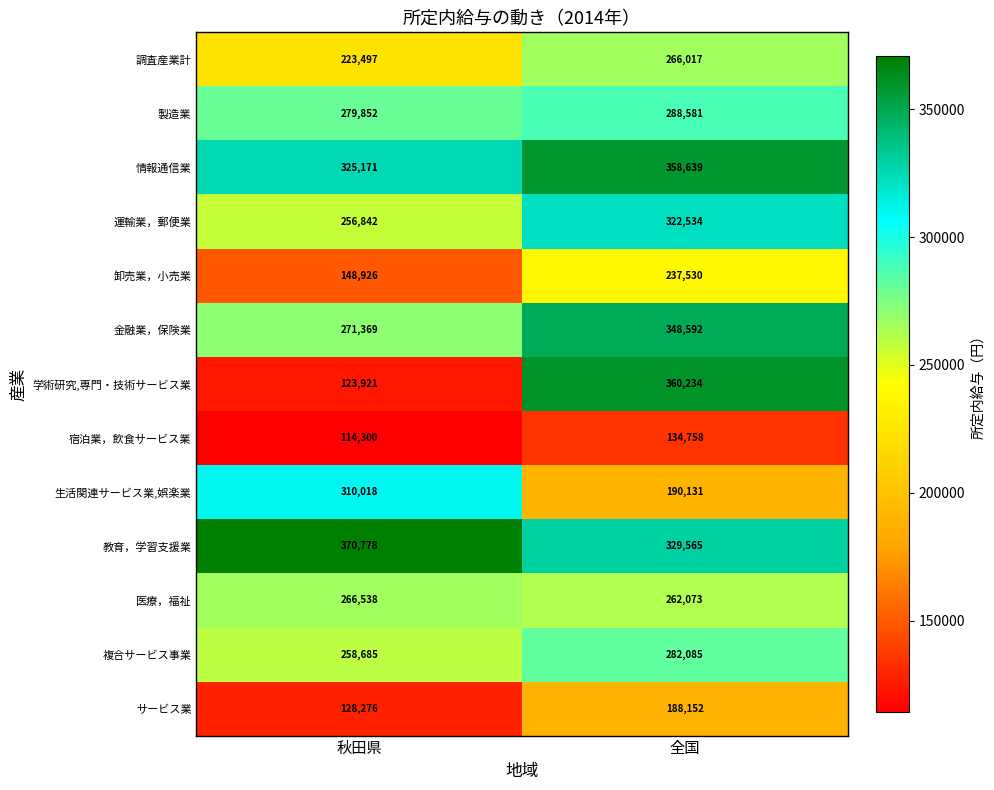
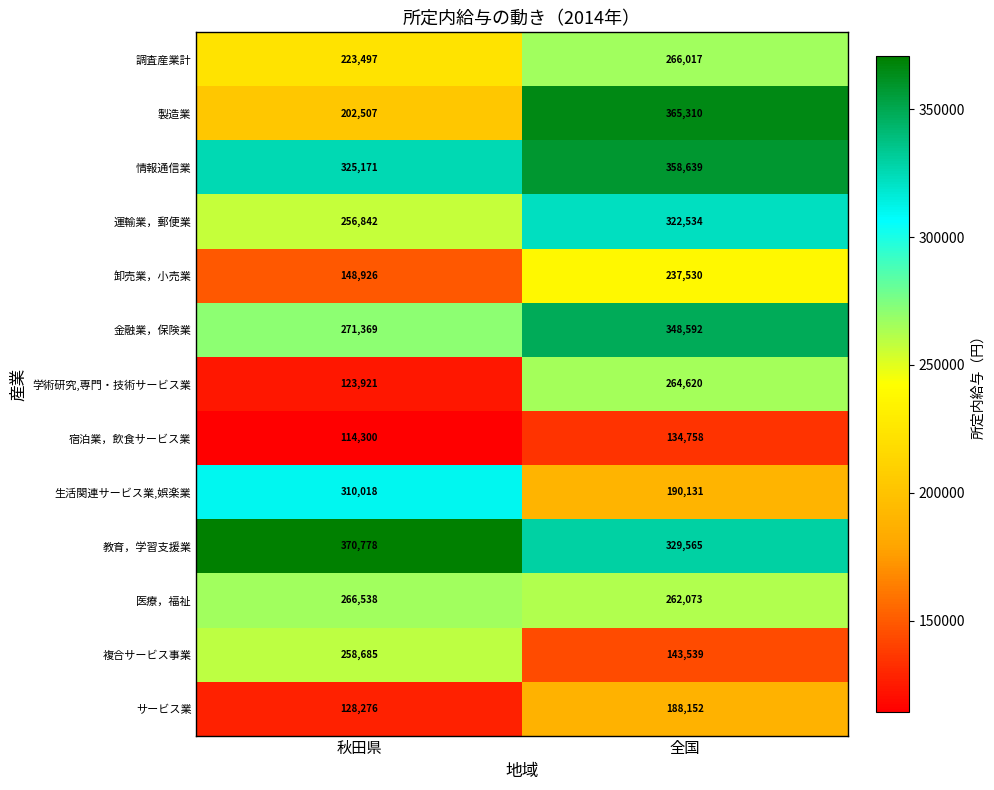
製造業, 秋田県: 279,852 -> 202,507
製造業, 全国: 288,581 -> 365,310
学術研究,専門・技術サービス業, 全国: 360,234 -> 264,620
複合サービス事業, 全国: 282,085 -> 143,539
